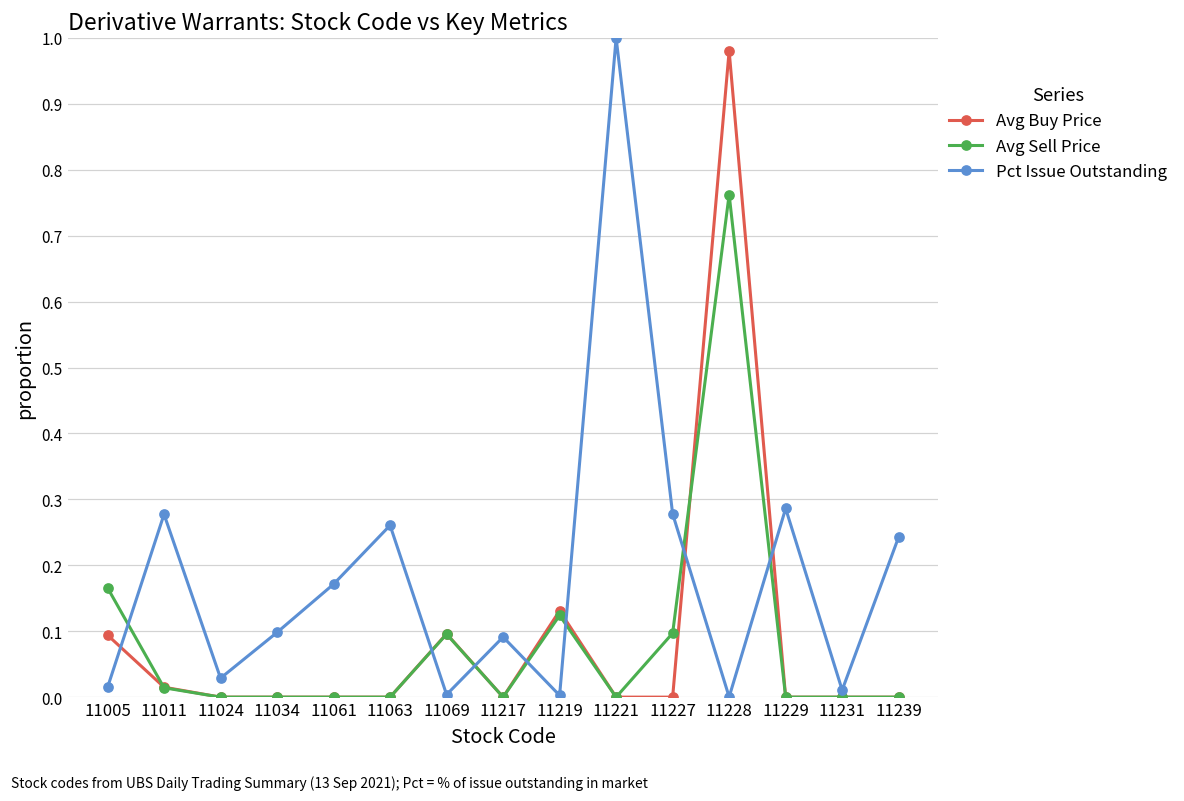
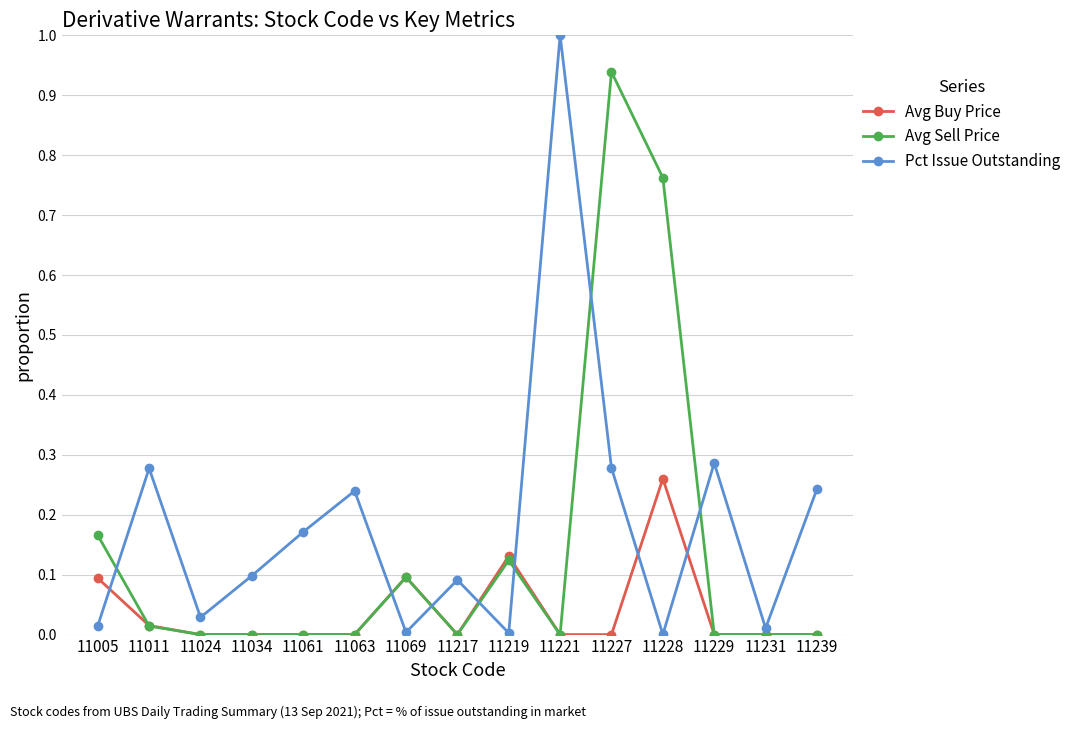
Pct Issue Outstanding, 11063: 0.26 -> 0.24
Avg Sell Price, 11227: 0.10 -> 0.94
Avg Buy Price, 11228: 0.98 -> 0.26
